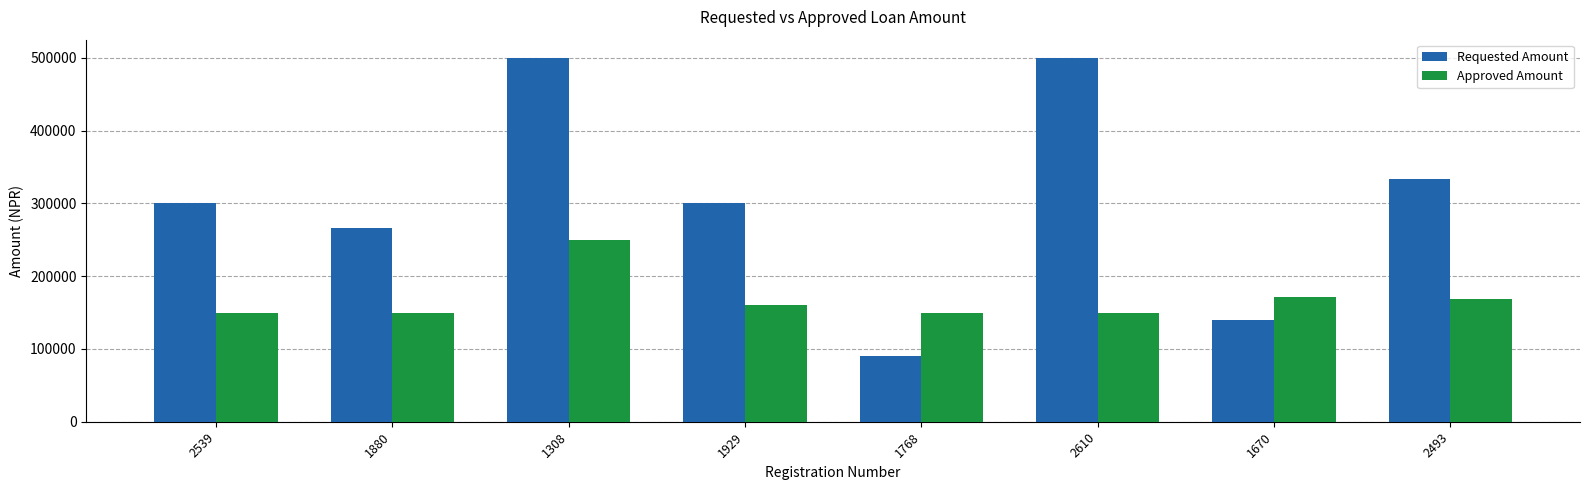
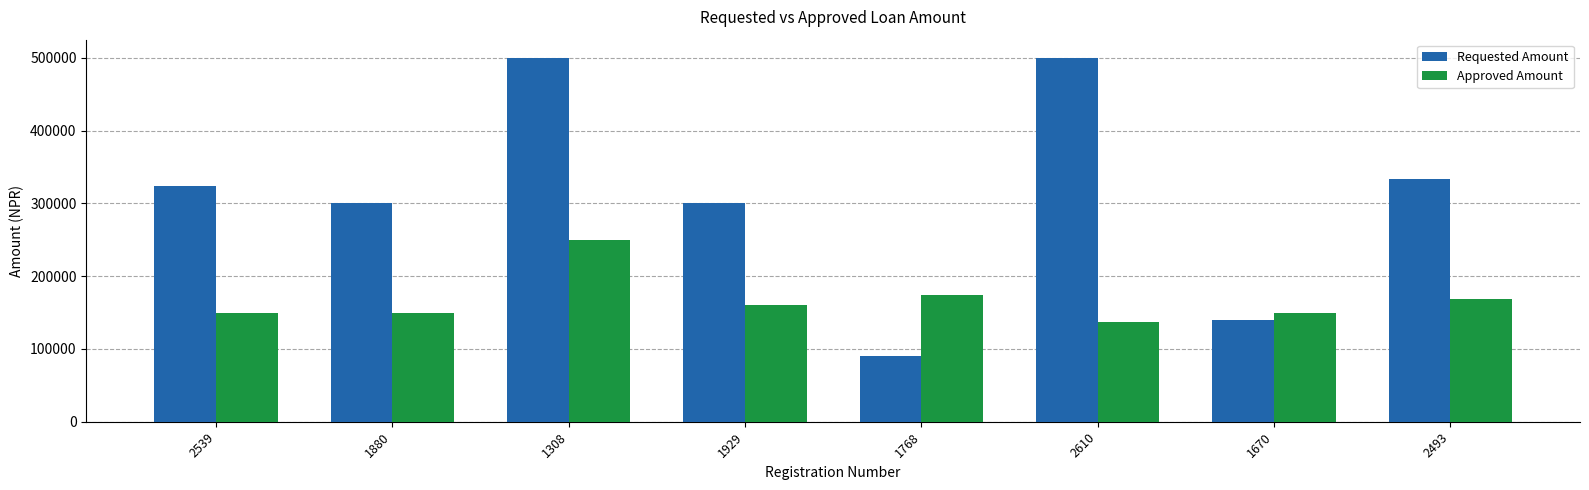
Requested Amount, 2539: 300000 -> 320000
Requested Amount, 1880: 270000 -> 300000
Approved Amount, 1768: 150000 -> 170000
Approved Amount, 2610: 150000 -> 140000
Approved Amount, 1670: 170000 -> 150000
